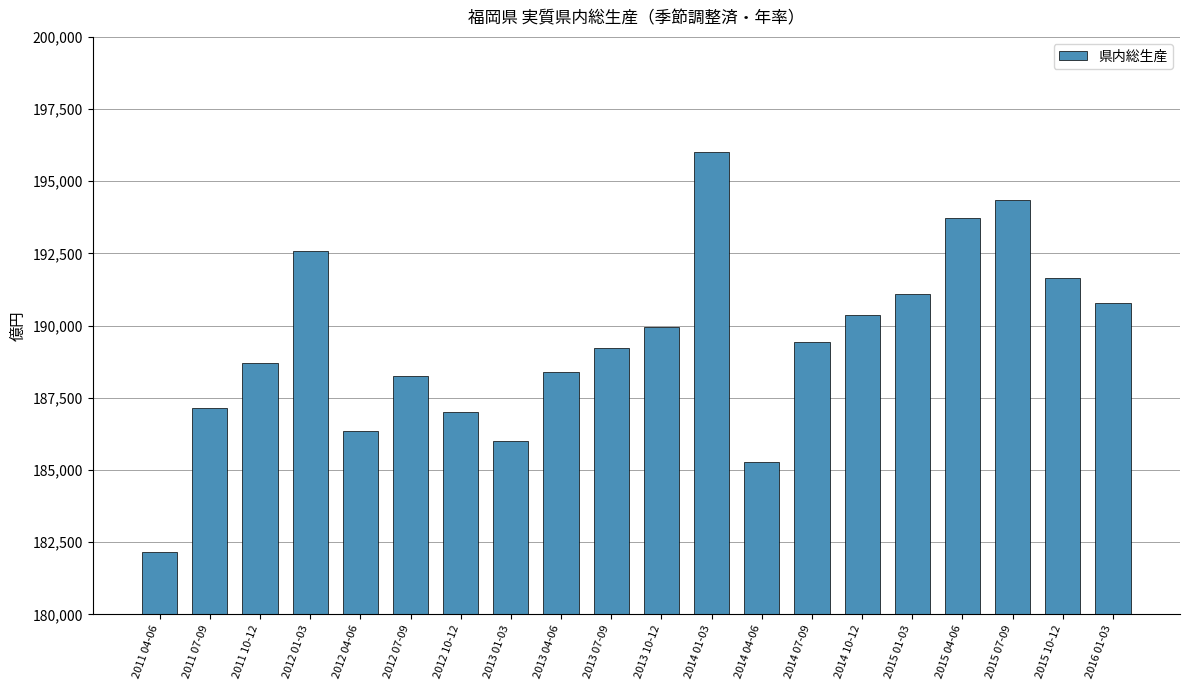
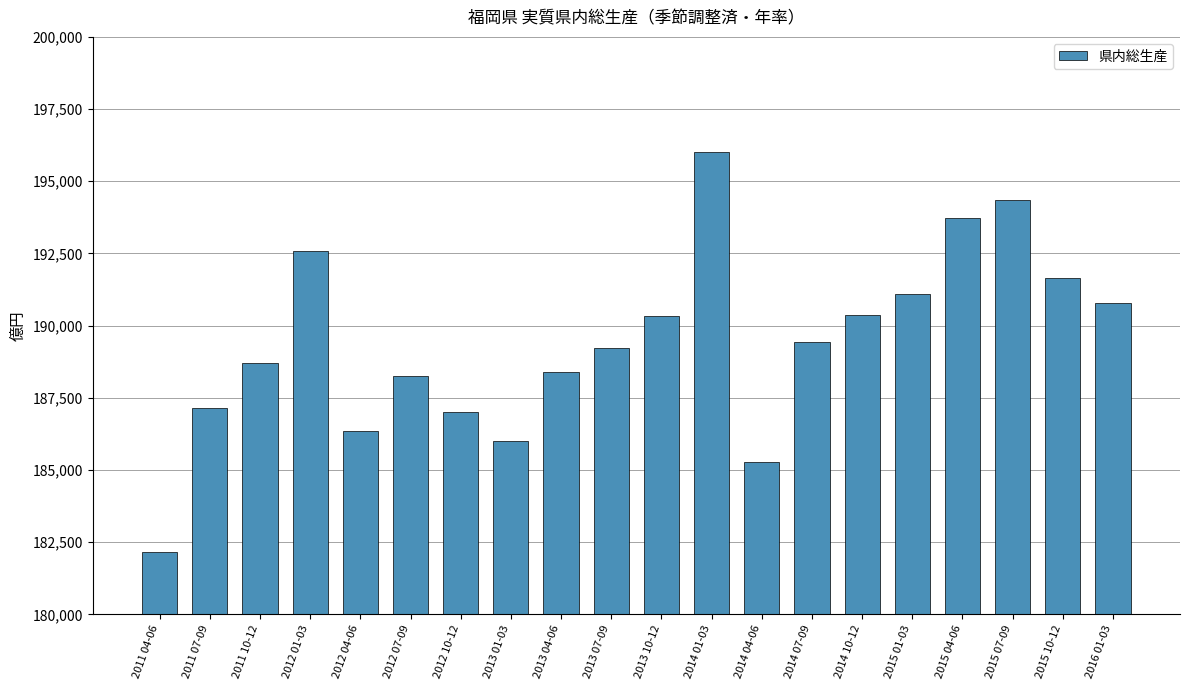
2013 10-12: 189,900 -> 190,300
